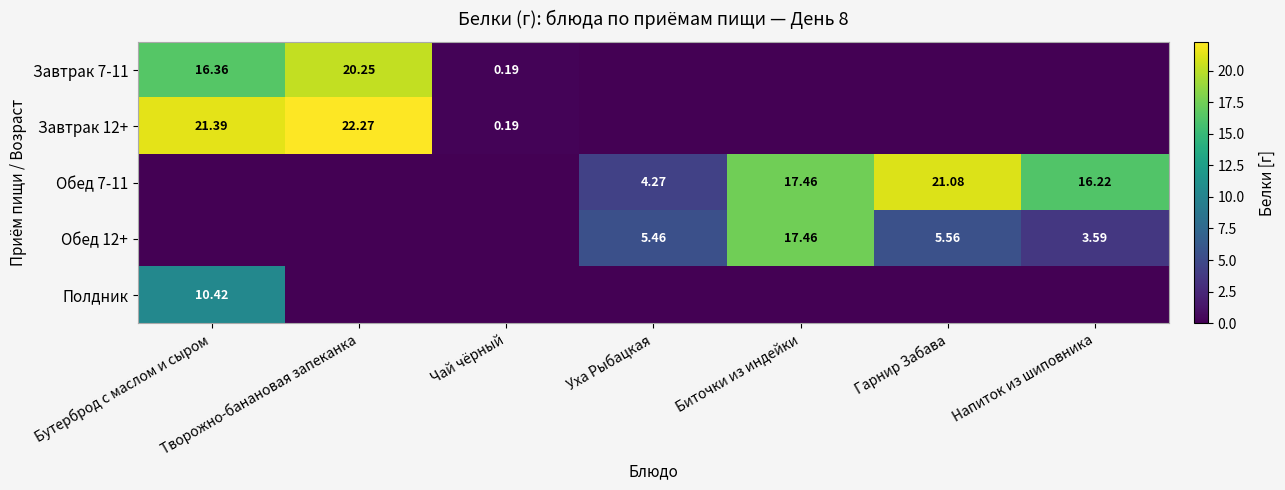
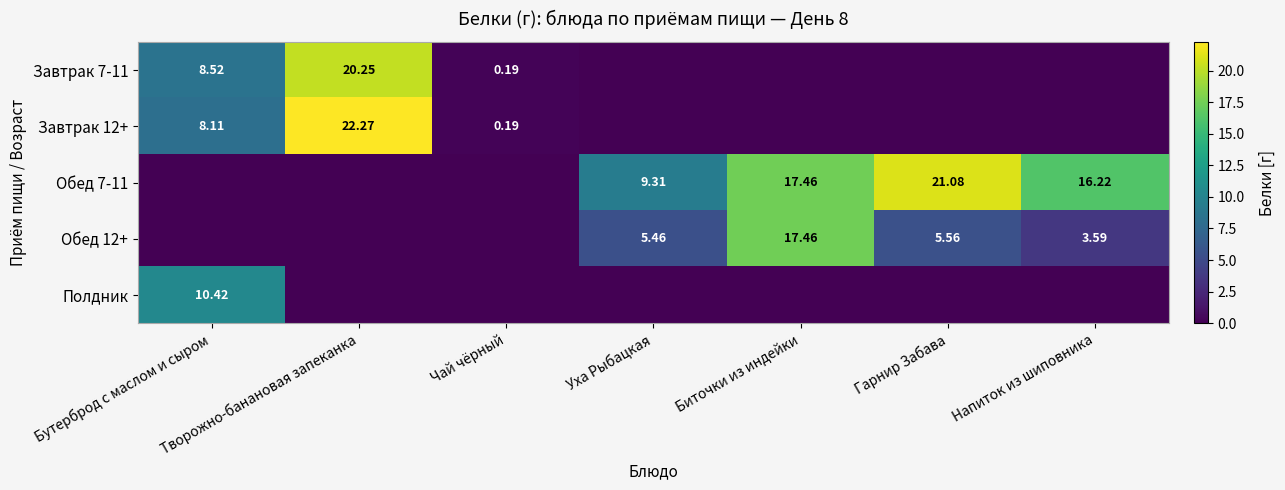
Завтрак 7-11, Бутерброд с маслом и сыром: 16.36 -> 8.52
Завтрак 12+, Бутерброд с маслом и сыром: 21.39 -> 8.11
Обед 7-11, Уха Рыбацкая: 4.27 -> 9.31
